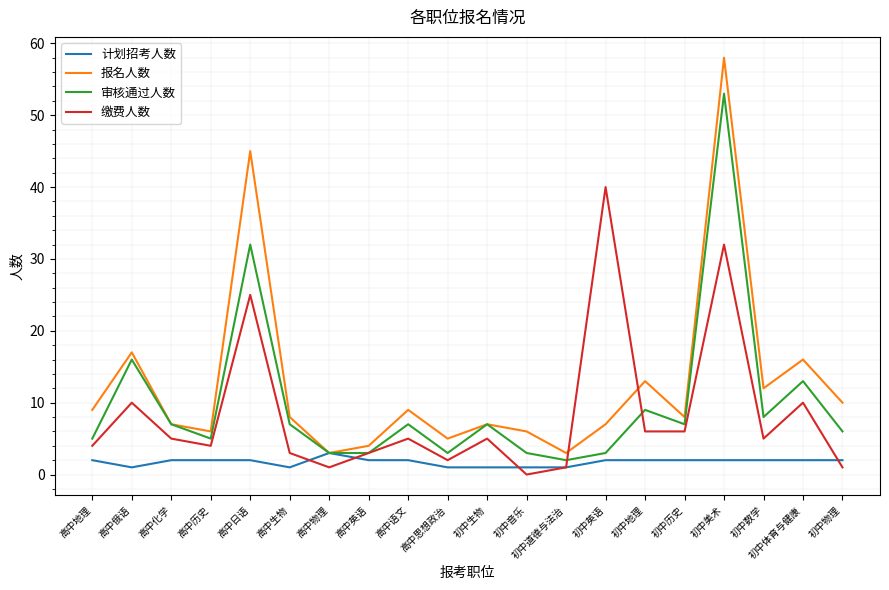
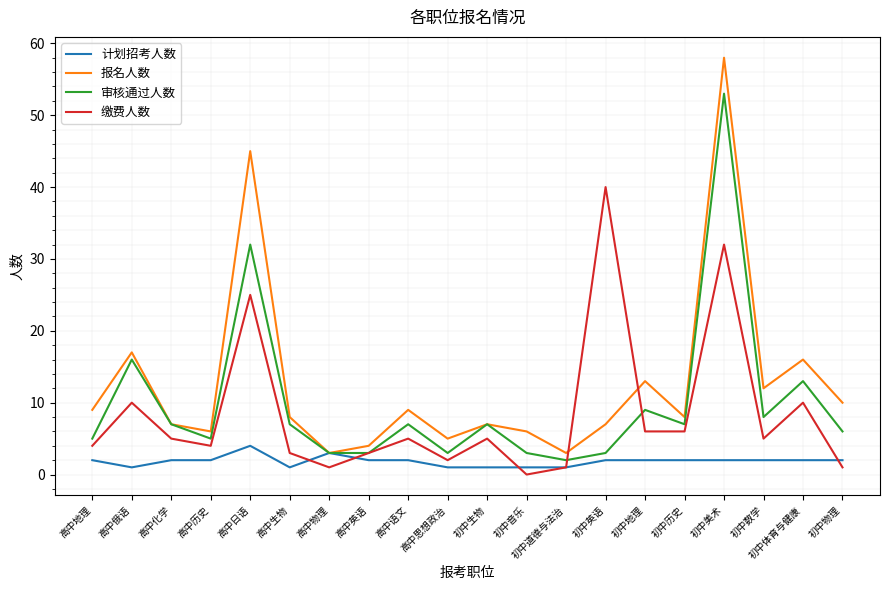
计划招考人数, 高中日语: 2 -> 4
